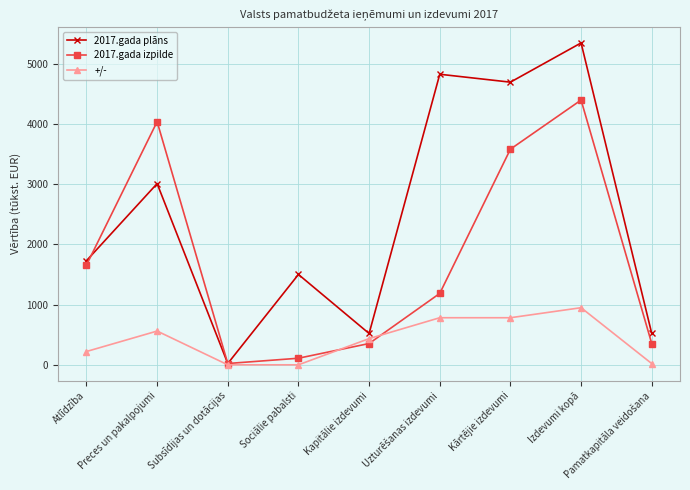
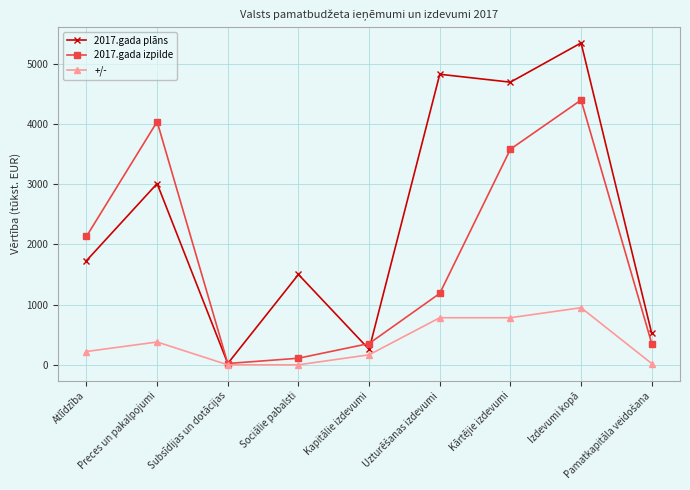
2017.gada izpilde, Atlīdzība: 1700 -> 2100
+/-, Preces un pakalpojumi: 600 -> 400
2017.gada plāns, Kapitālie izdevumi: 500 -> 300
+/-, Kapitālie izdevumi: 400 -> 200
